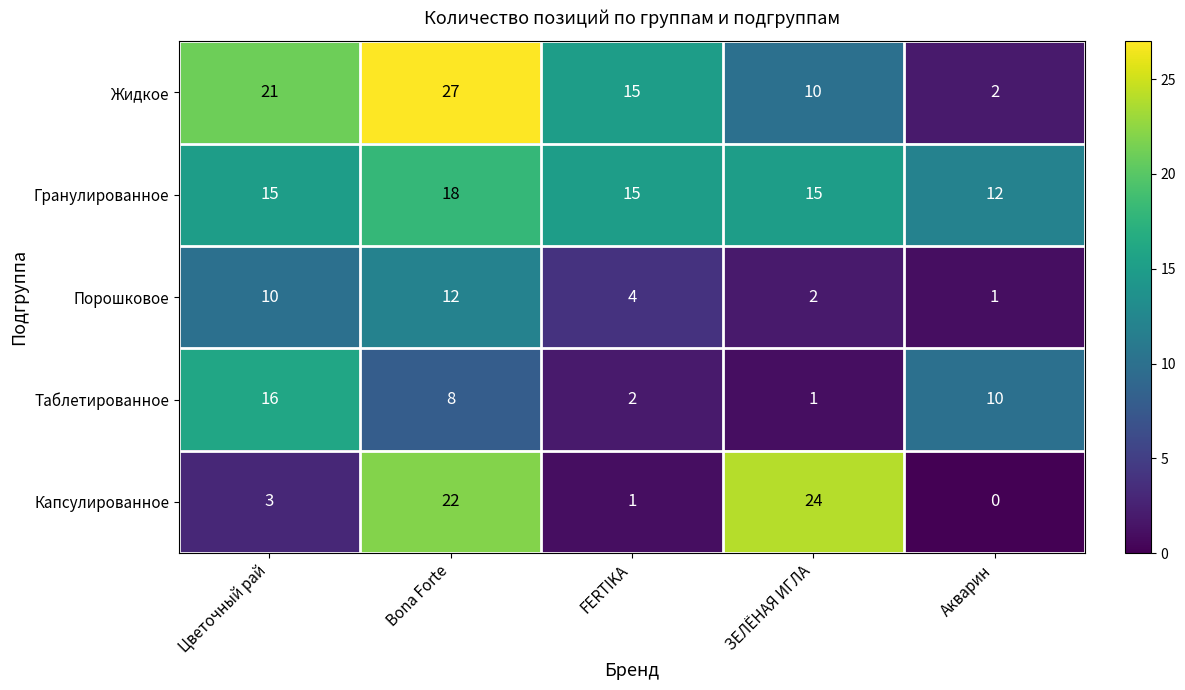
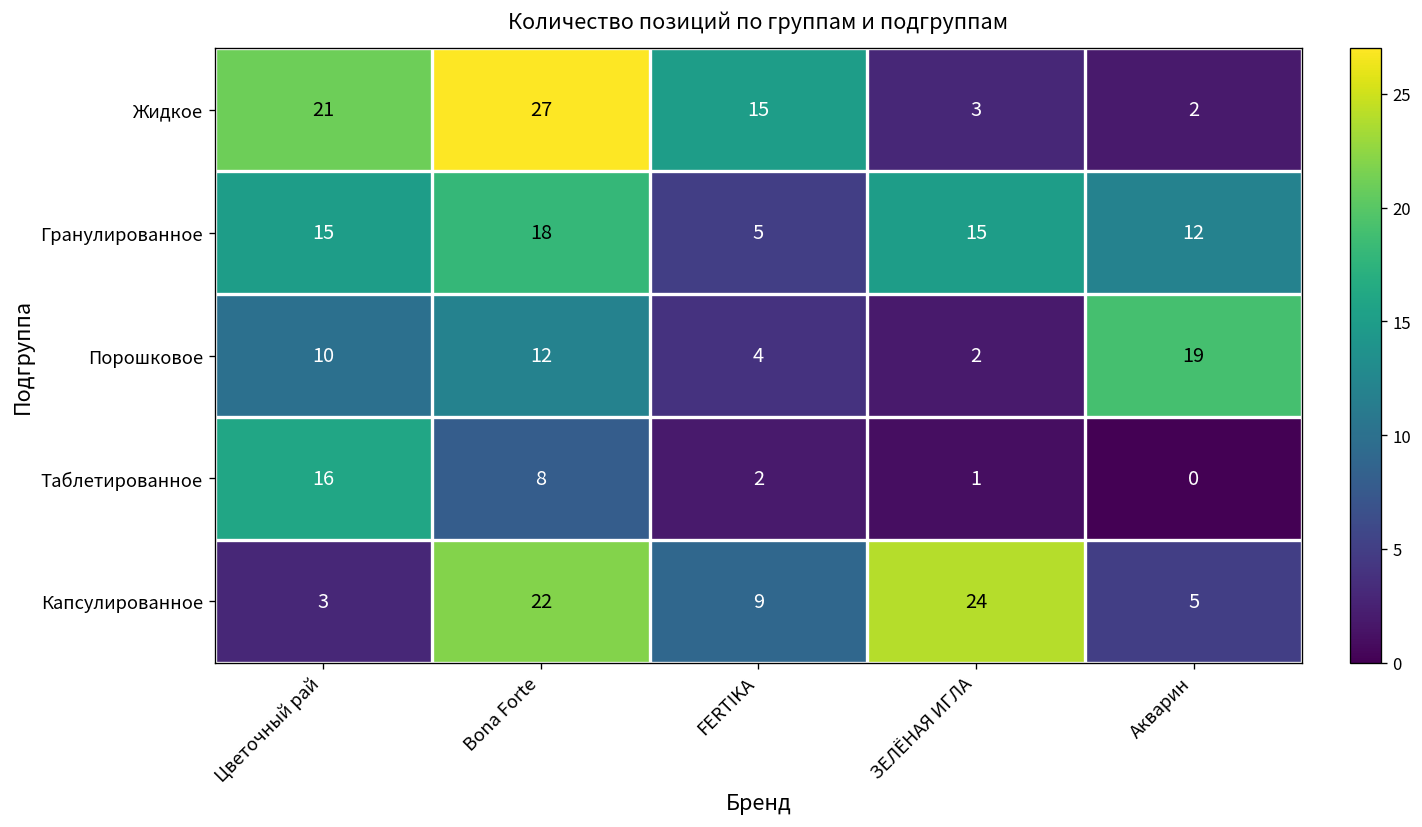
Жидкое, ЗЕЛЁНАЯ ИГЛА: 10 -> 3
Гранулированное, FERTIKA: 15 -> 5
Порошковое, Акварин: 1 -> 19
Таблетированное, Акварин: 10 -> 0
Капсулированное, FERTIKA: 1 -> 9
Капсулированное, Акварин: 0 -> 5
